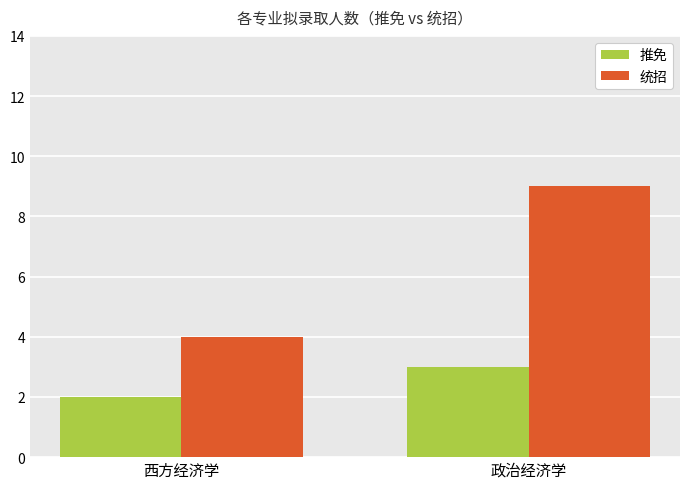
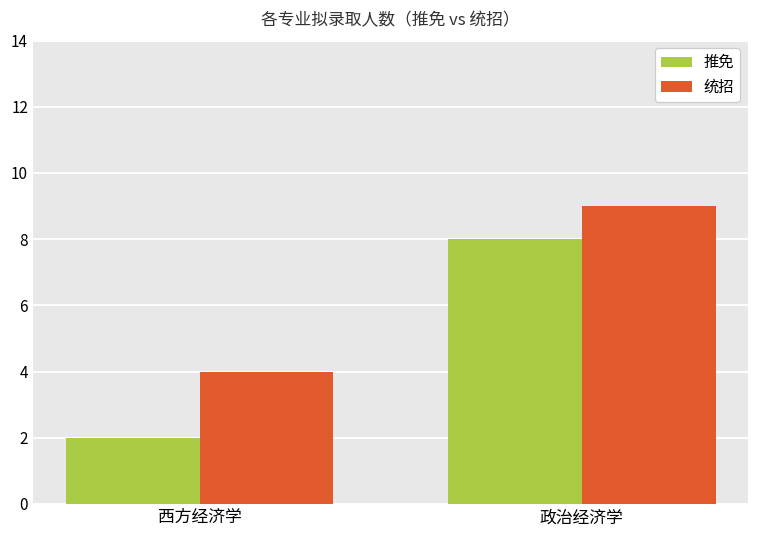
推免, 政治经济学: 3 -> 8
